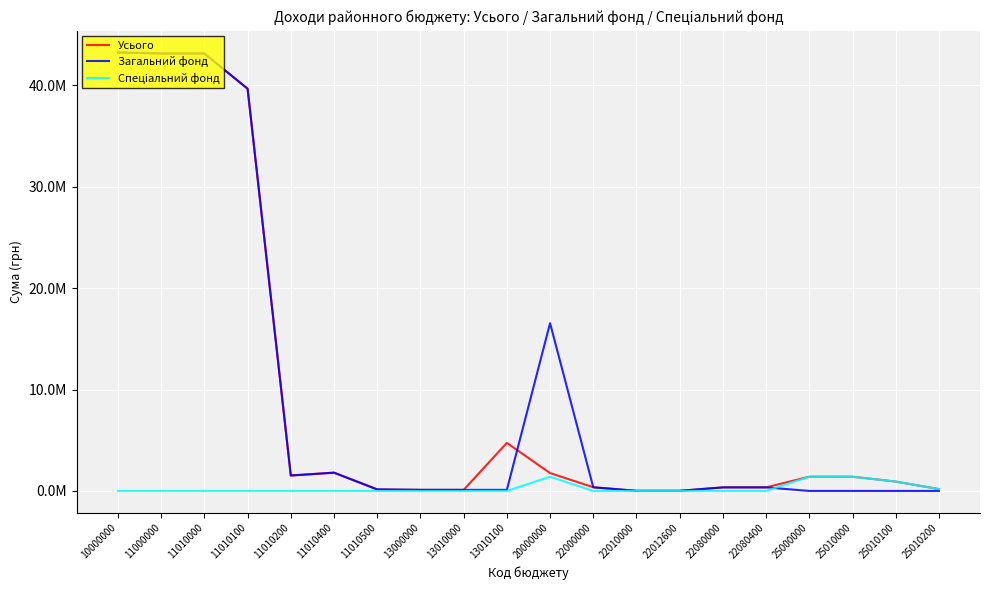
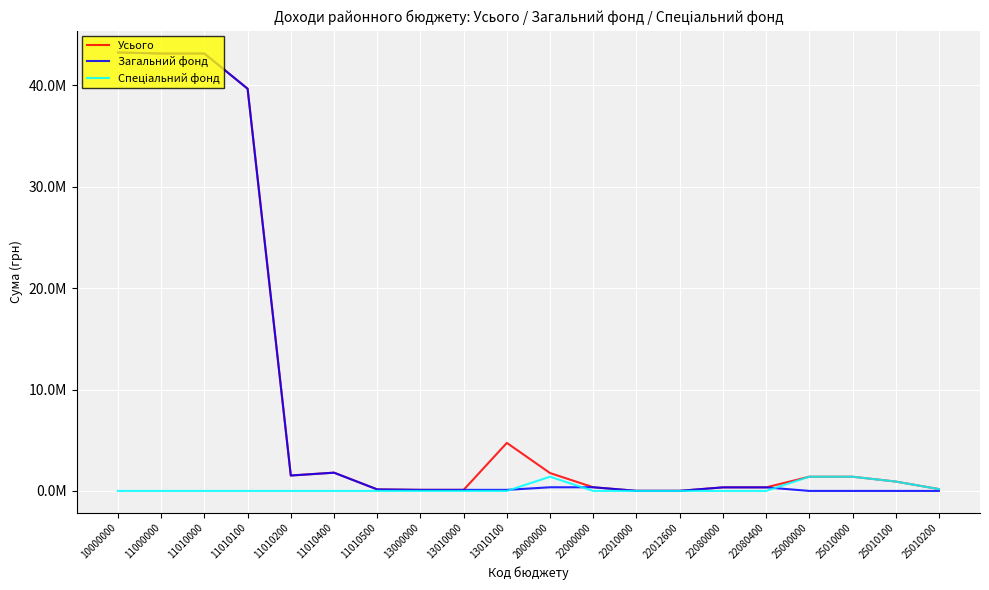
Загальний фонд, 20000000: 16500000 -> 400000
